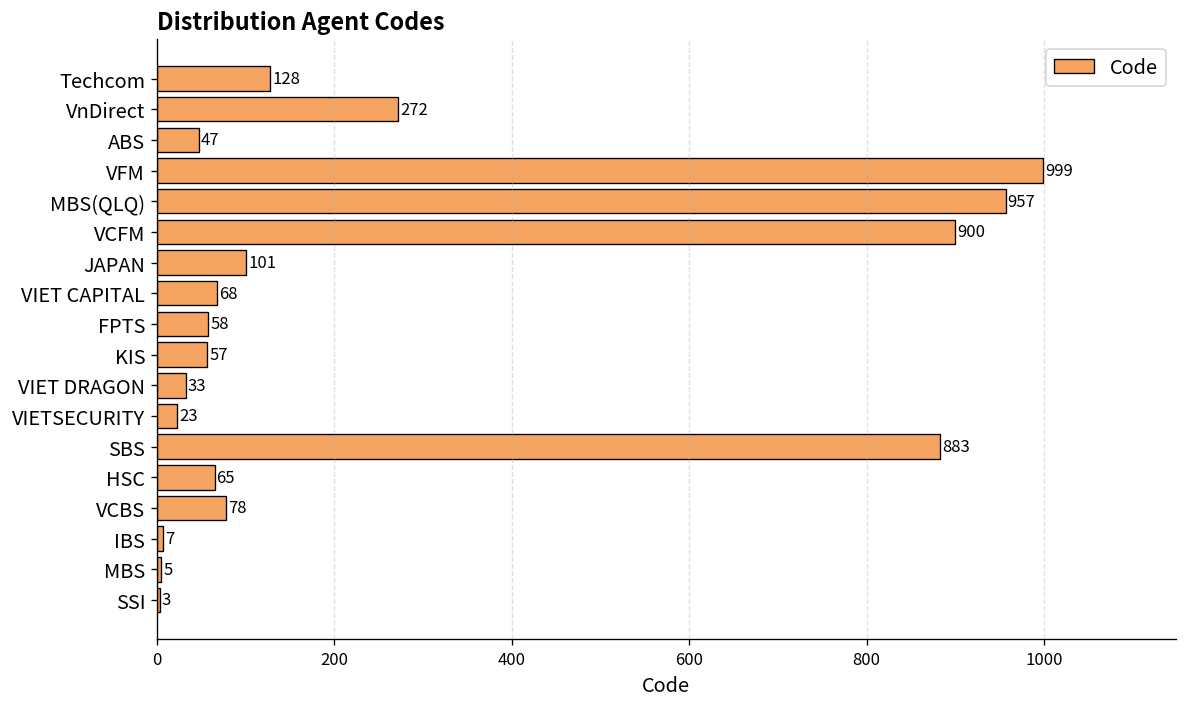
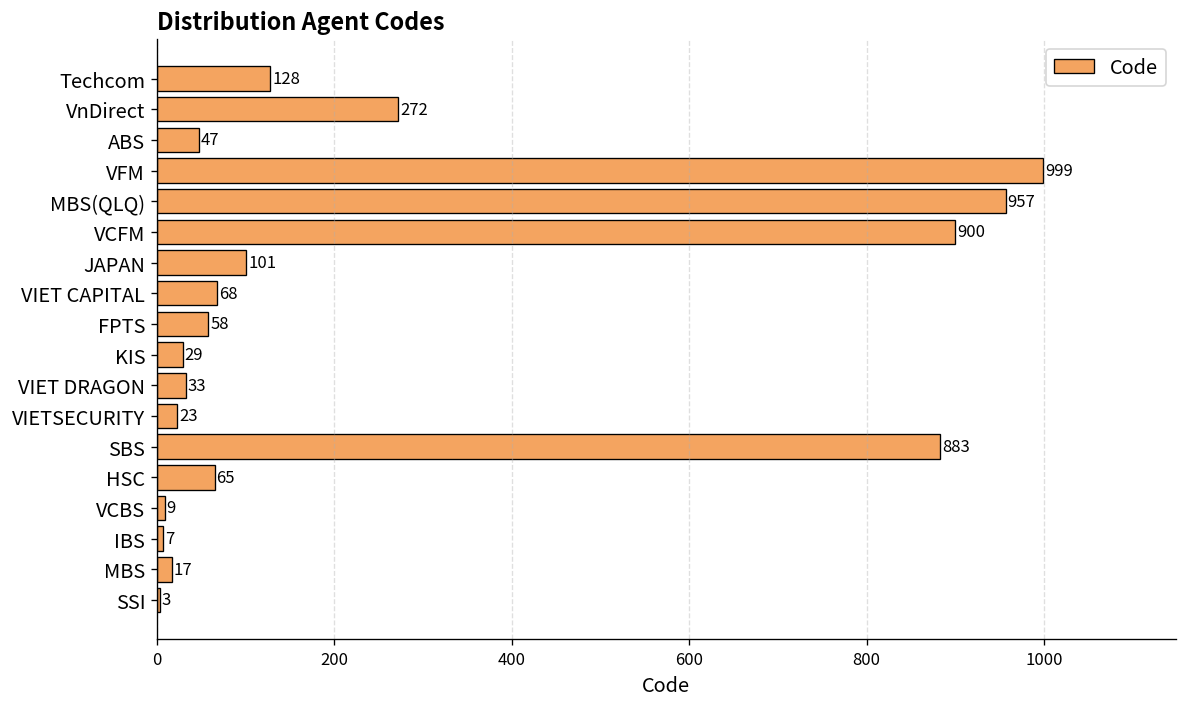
KIS: 57 -> 29
VCBS: 78 -> 9
MBS: 5 -> 17
